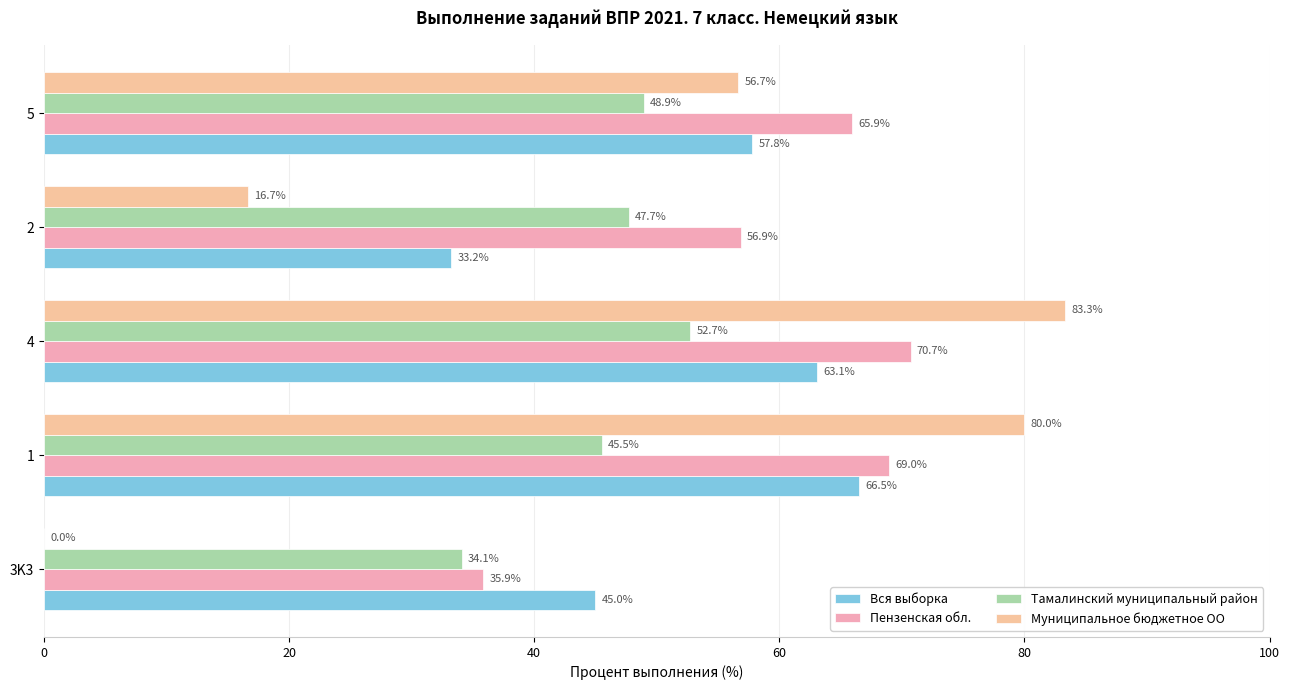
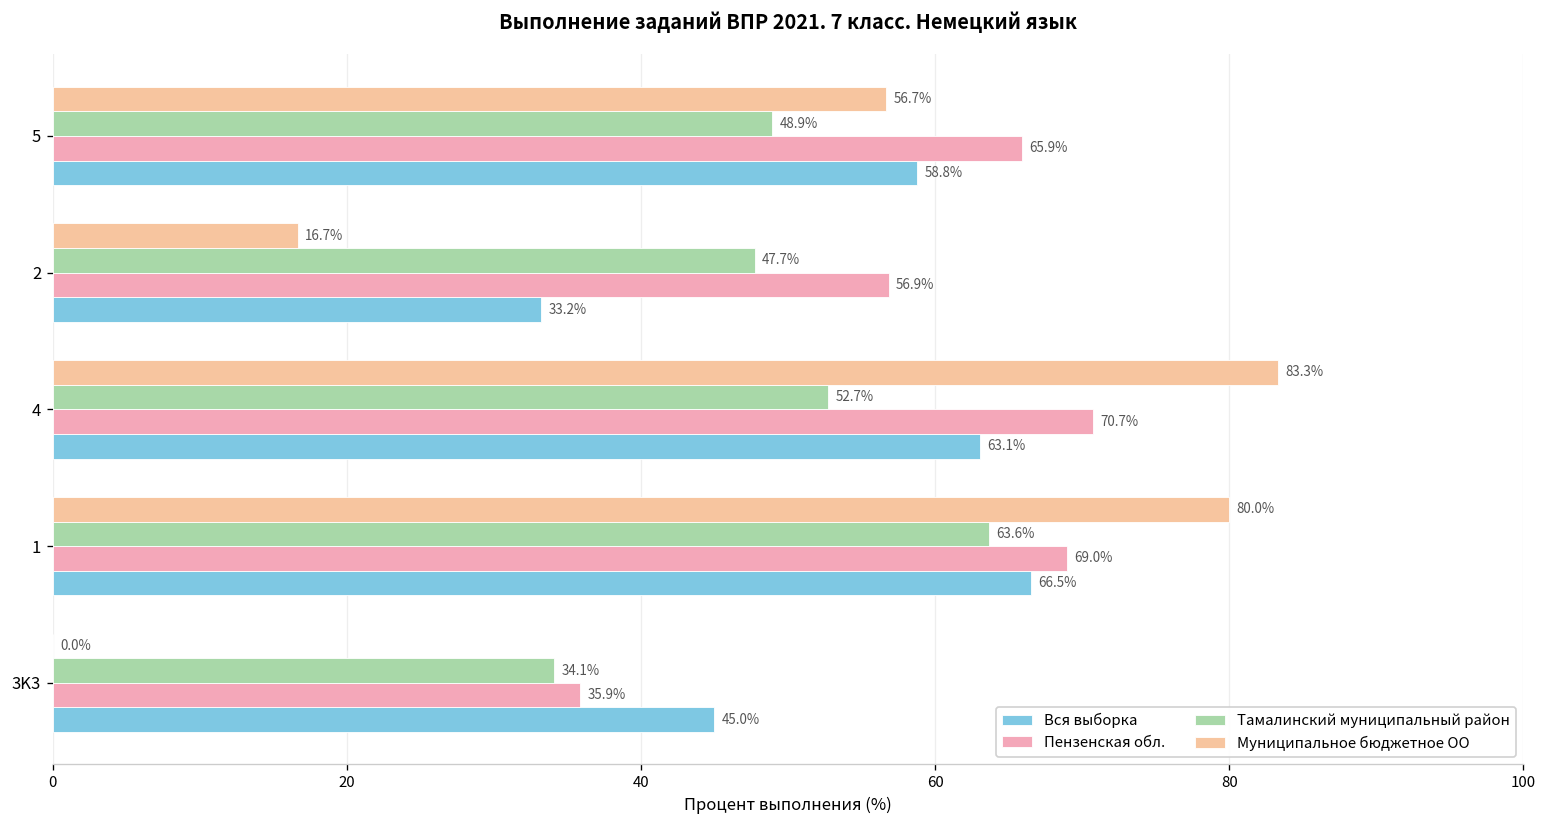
Вся выборка, 5: 57.8% -> 58.8%
Тамалинский муниципальный район, 1: 45.5% -> 63.6%
